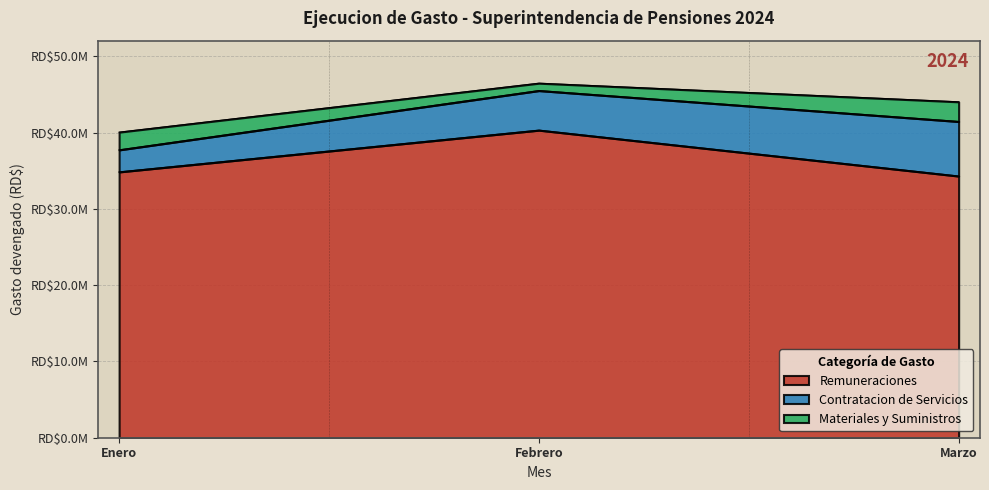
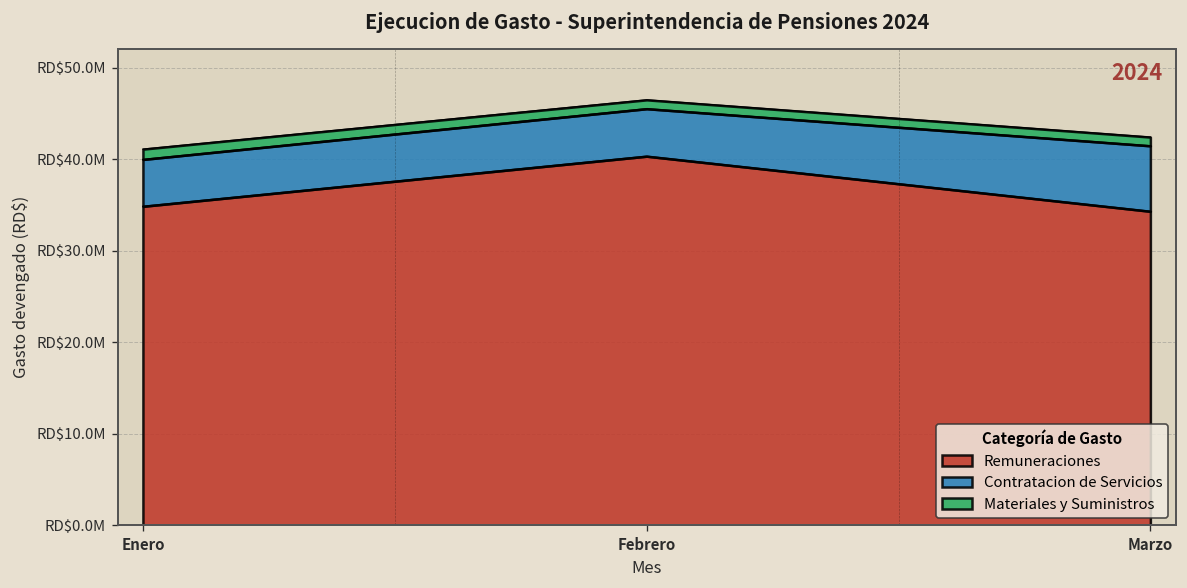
Contratacion de Servicios, Enero: RD$3000000 -> RD$5000000
Materiales y Suministros, Enero: RD$2000000 -> RD$1000000
Materiales y Suministros, Marzo: RD$3000000 -> RD$1000000
